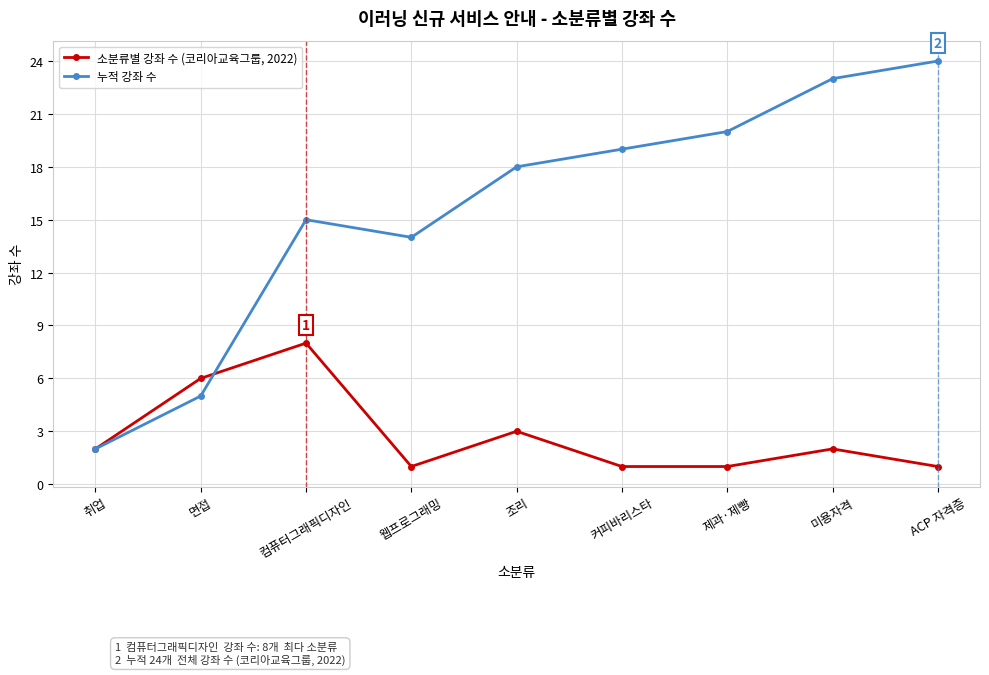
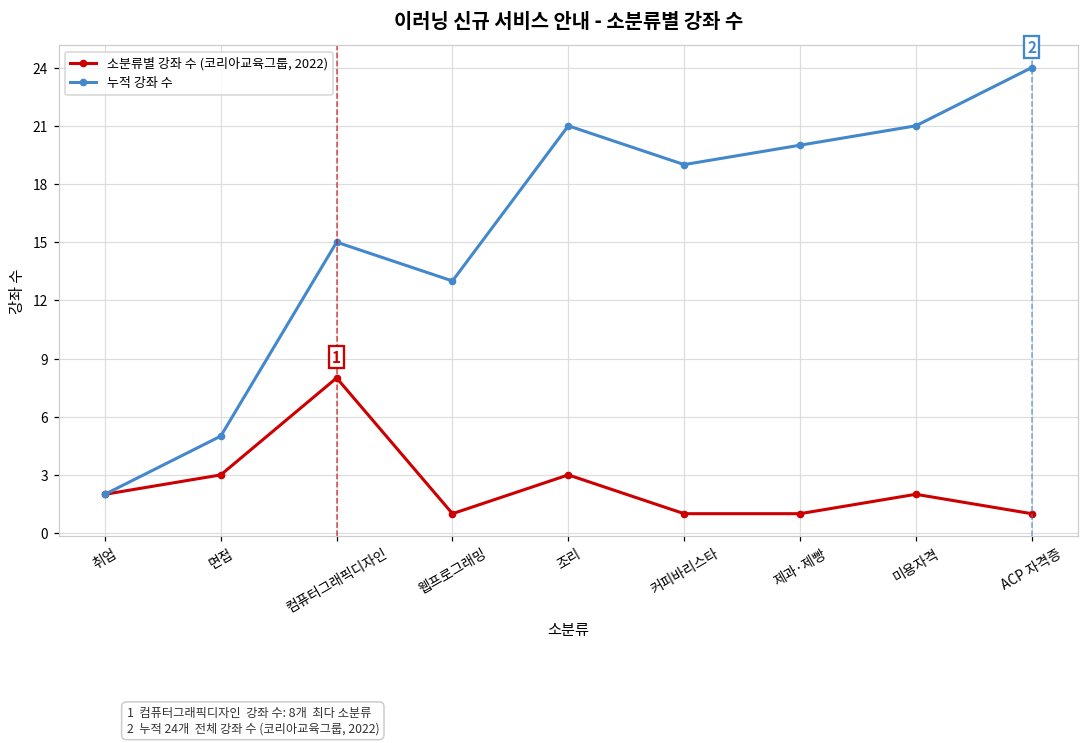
소분류별 강좌 수 (코리아교육그룹, 2022), 면접: 6 -> 3
누적 강좌 수, 웹프로그래밍: 14 -> 13
누적 강좌 수, 조리: 18 -> 21
누적 강좌 수, 미용자격: 23 -> 21
